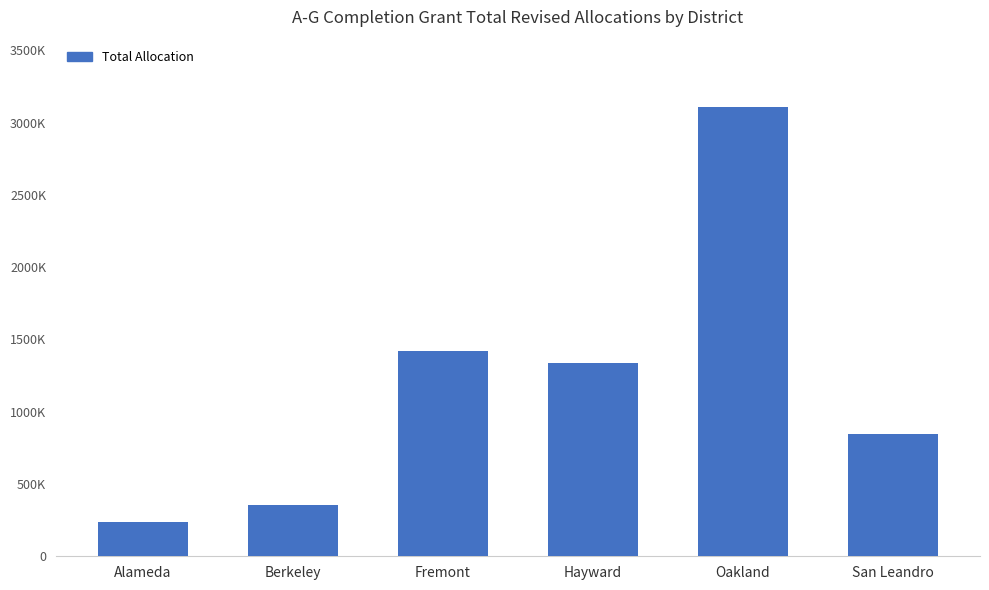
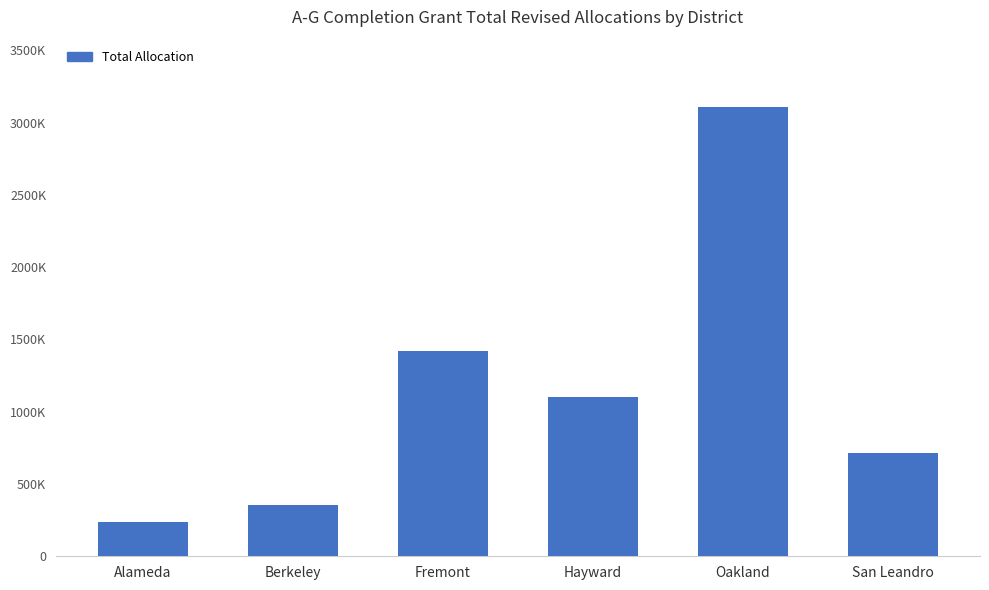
Hayward: 1330000 -> 1100000
San Leandro: 840000 -> 720000
